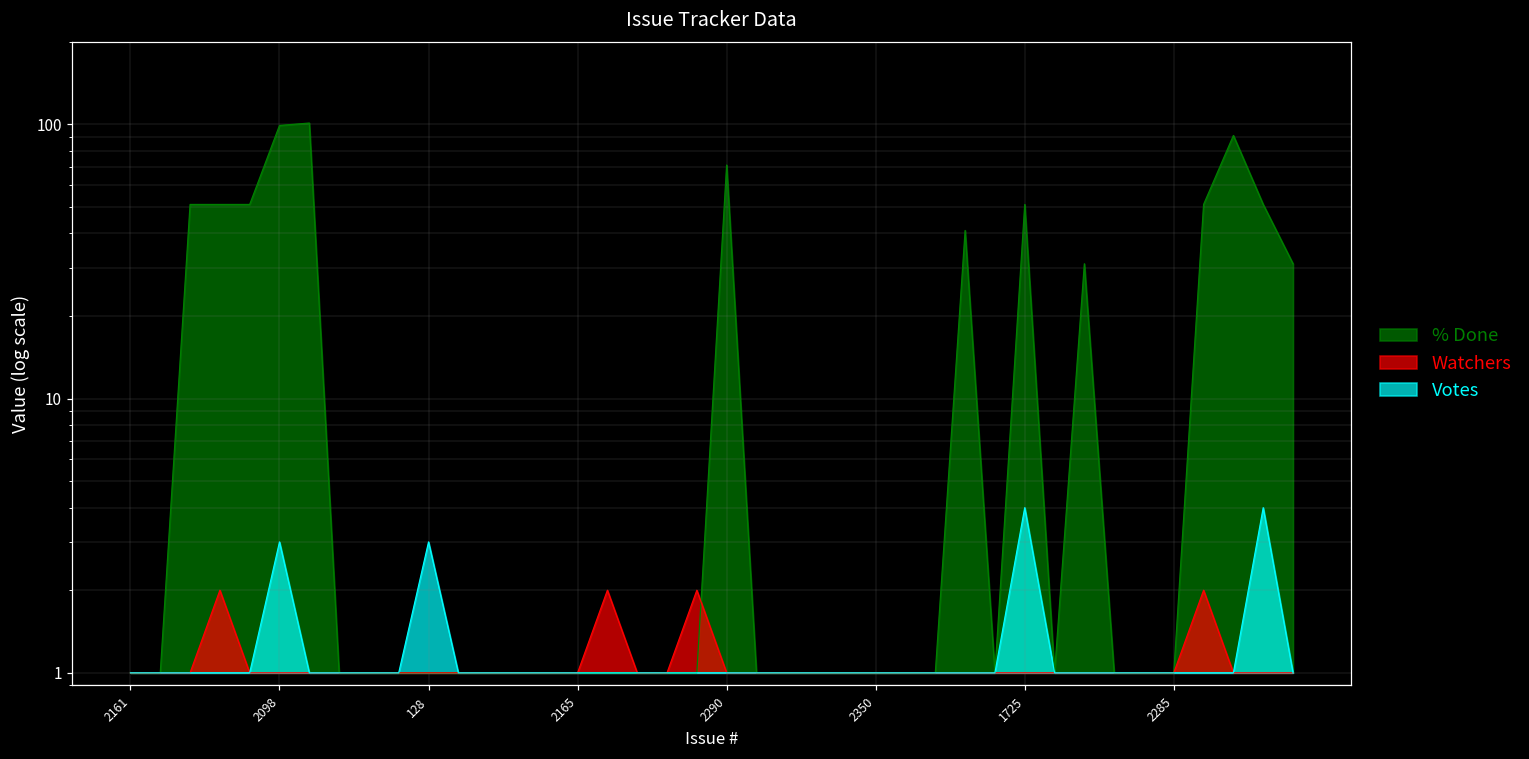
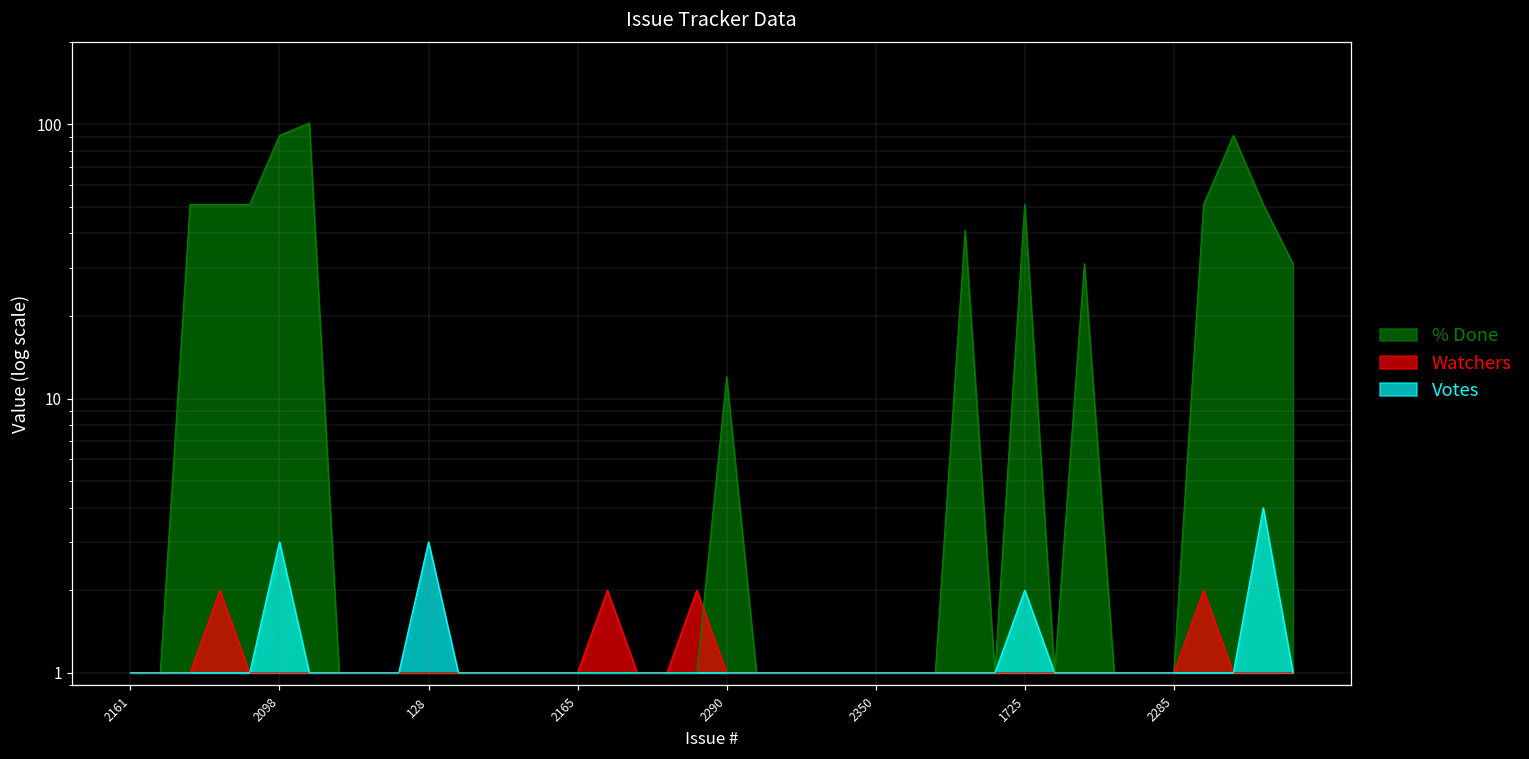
% Done, 2098: 99 -> 91
% Done, 2290: 71 -> 12
Votes, 1725: 4.0 -> 2.0
